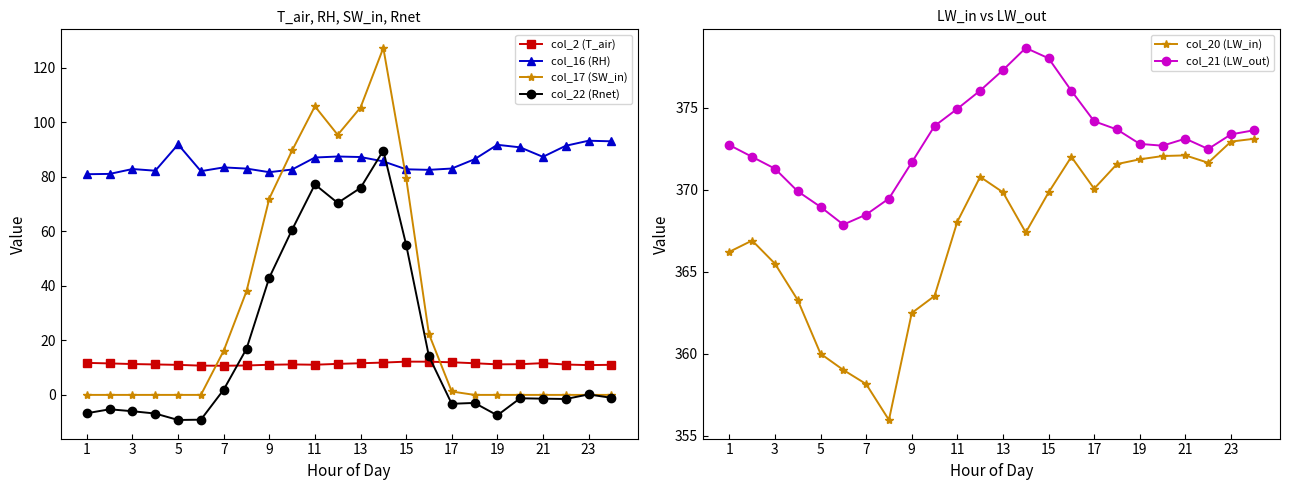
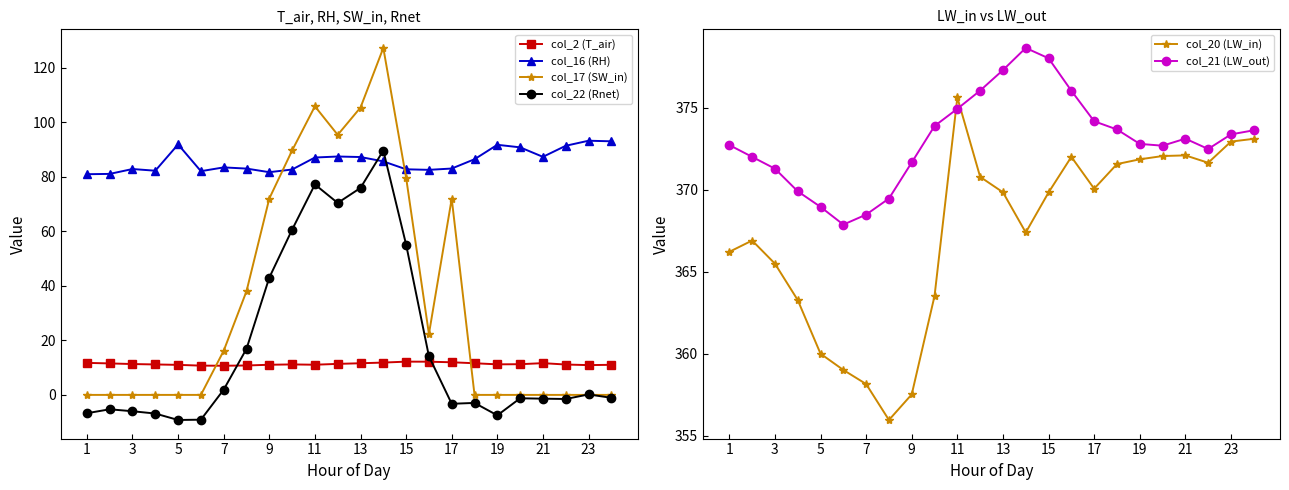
T_air, RH, SW_in, Rnet, col_17 (SW_in), 17: 1 -> 72
LW_in vs LW_out, col_20 (LW_in), 9: 362.5 -> 357.5
LW_in vs LW_out, col_20 (LW_in), 11: 368.1 -> 375.6
